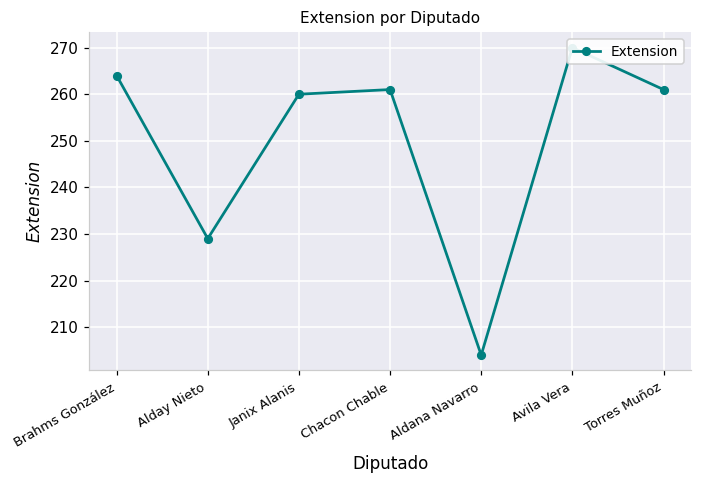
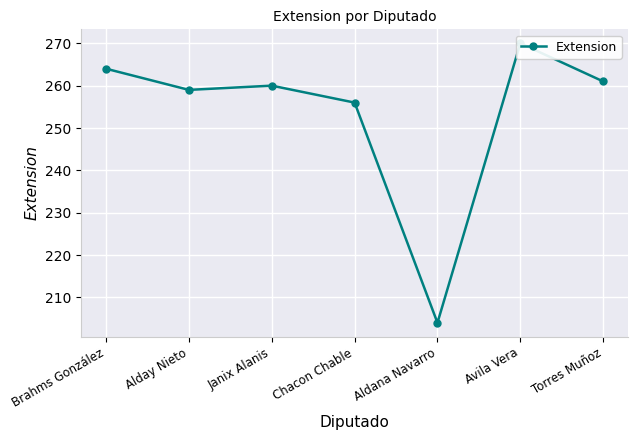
Alday Nieto: 229 -> 259
Chacon Chable: 261 -> 256
